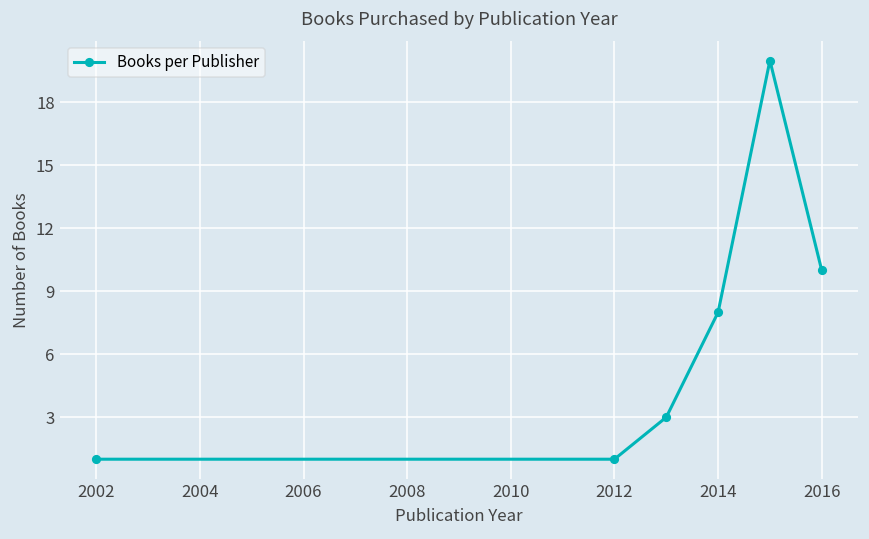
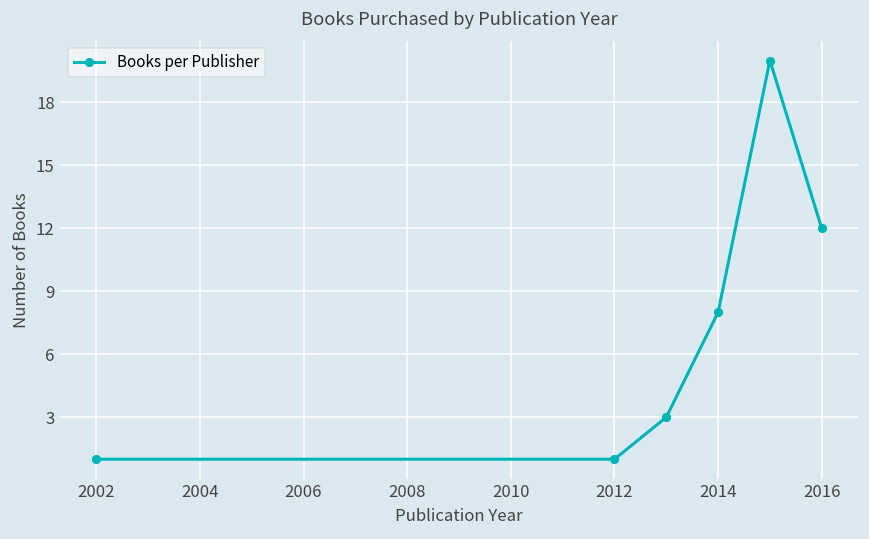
2016: 10 -> 12
